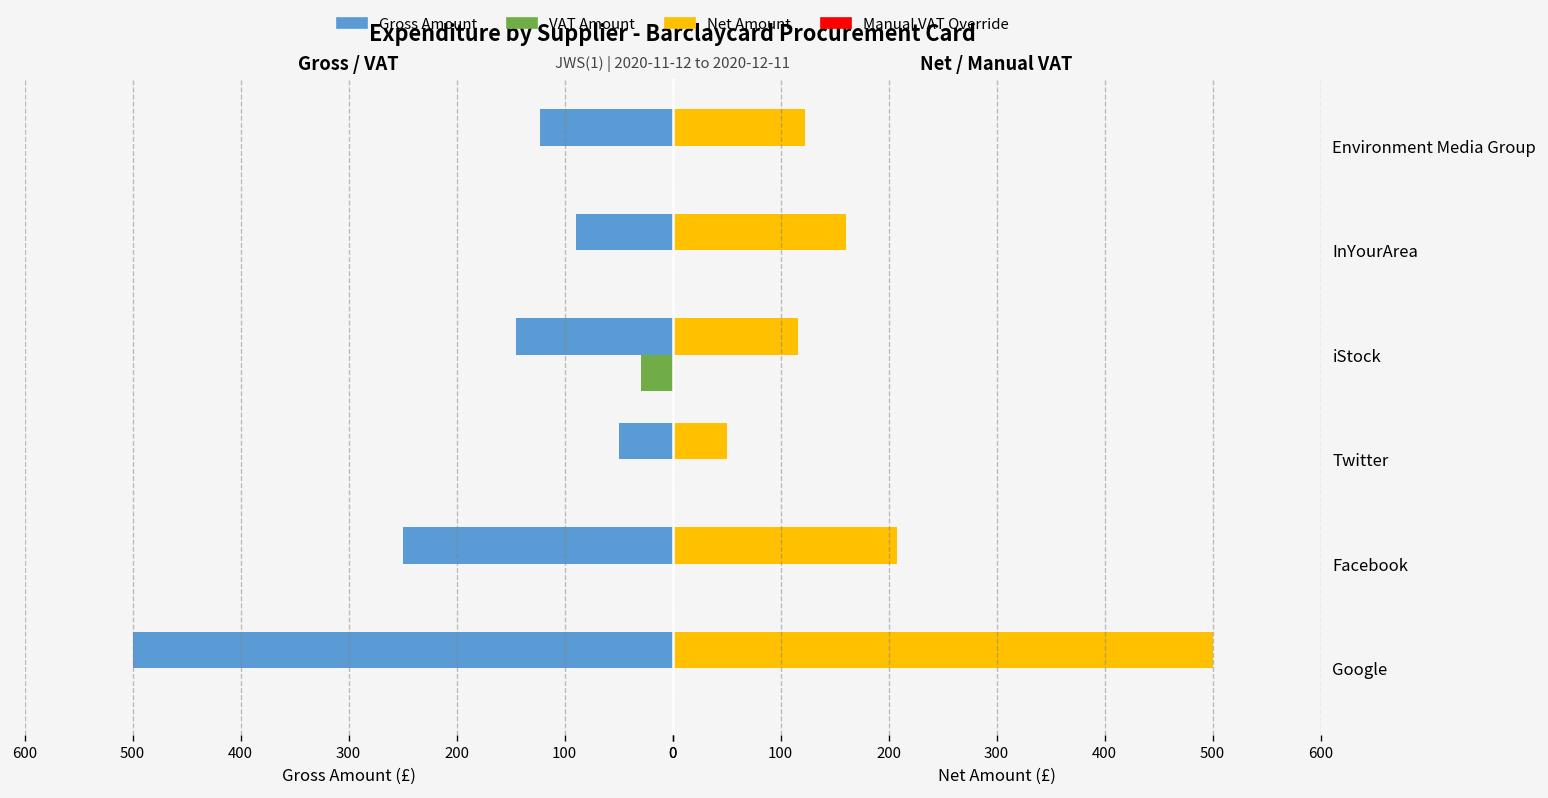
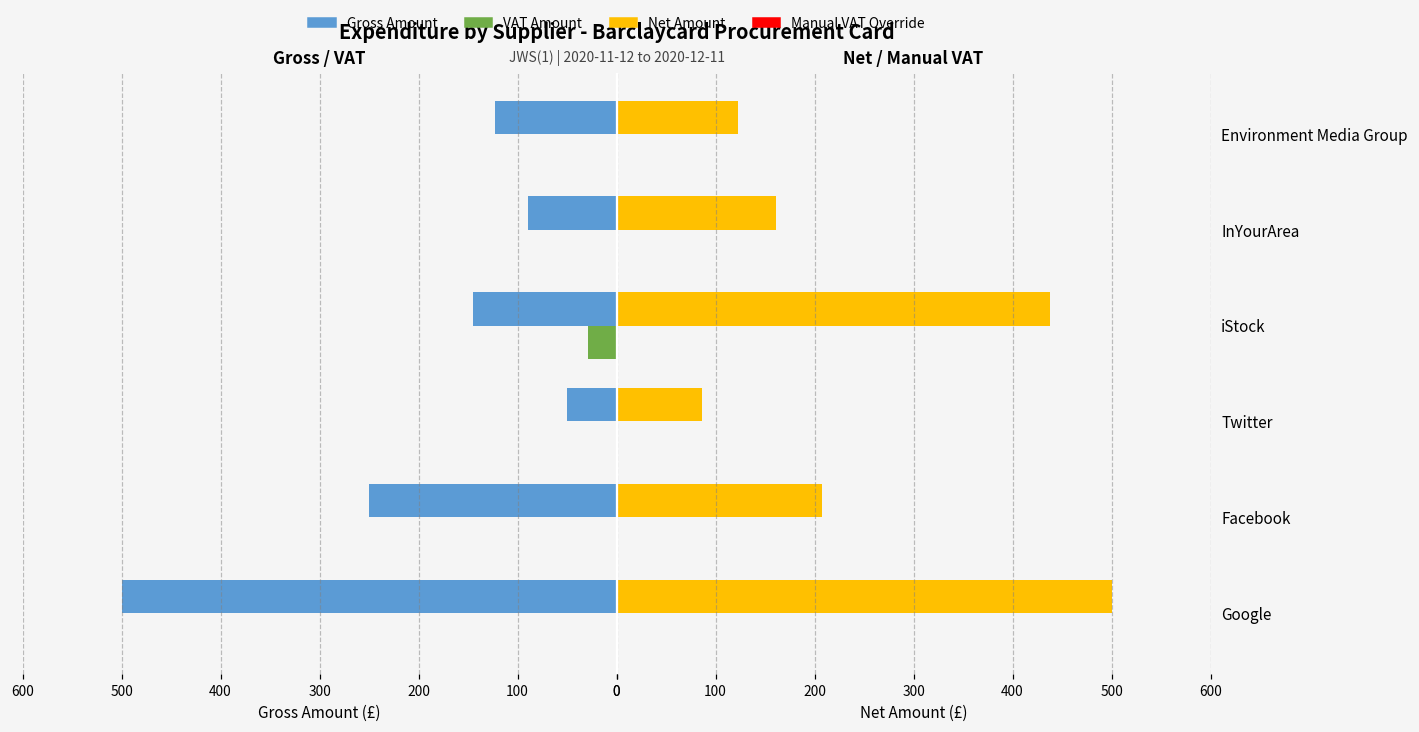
Net / Manual VAT, Net Amount, iStock: 120 -> 440
Net / Manual VAT, Net Amount, Twitter: 50 -> 90
